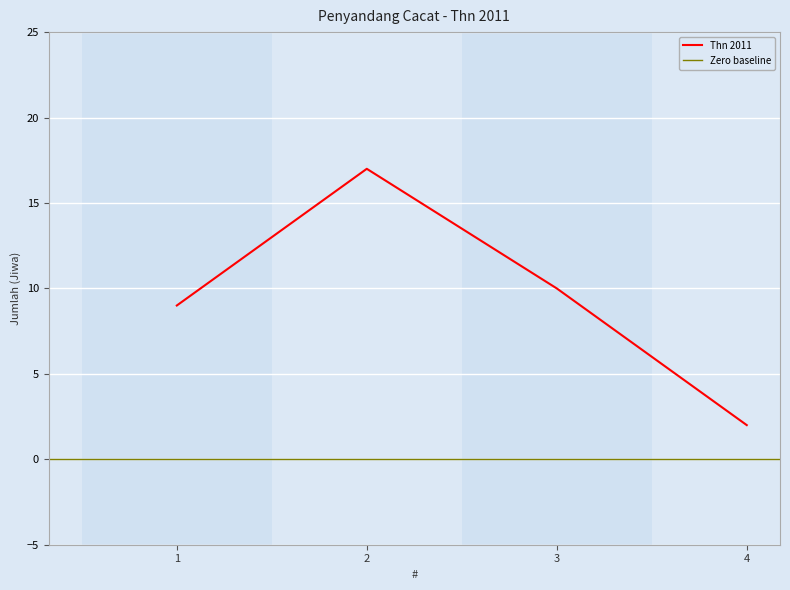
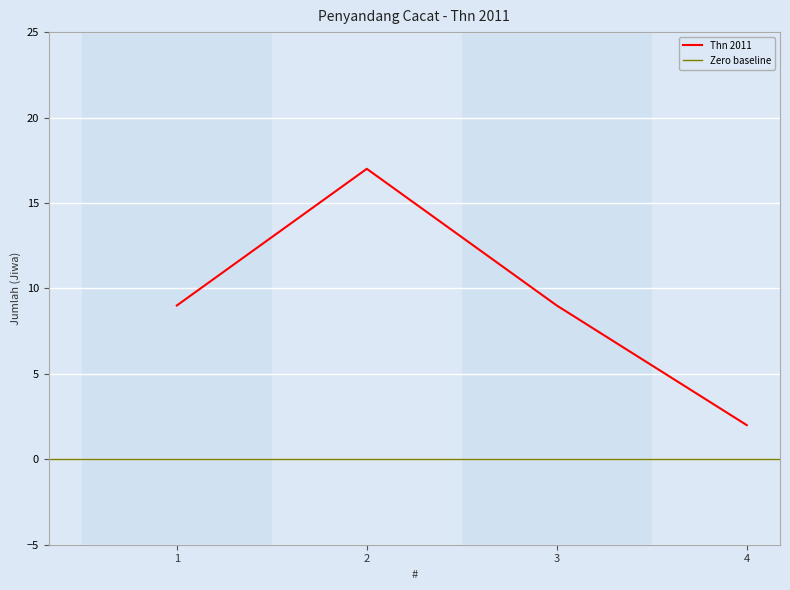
3: 10 -> 9
